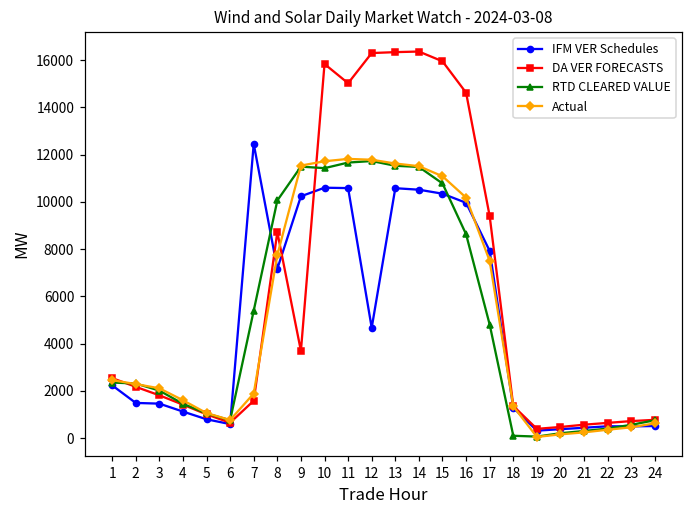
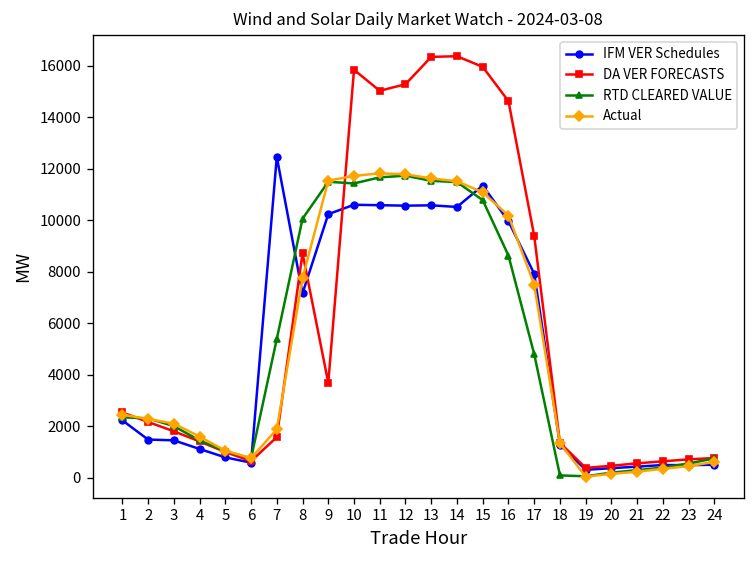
IFM VER Schedules, 12: 4700 -> 10600
DA VER FORECASTS, 12: 16300 -> 15300
IFM VER Schedules, 15: 10300 -> 11300
